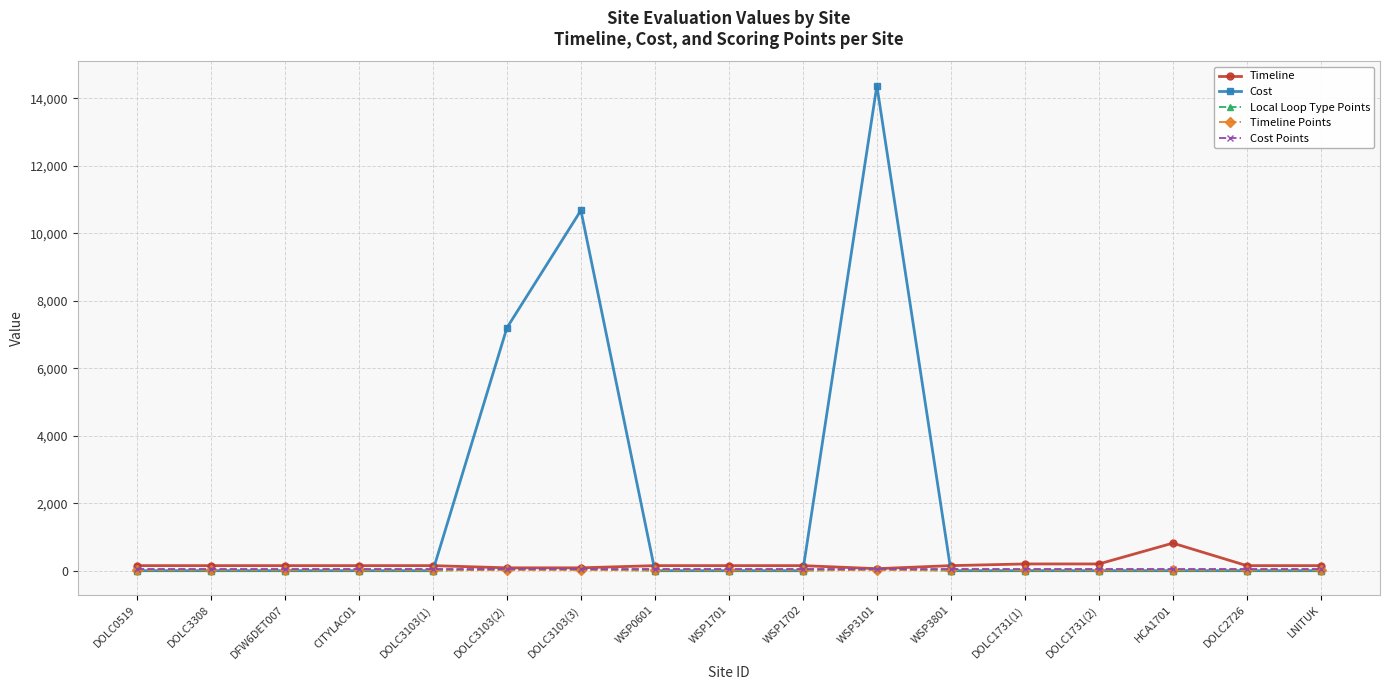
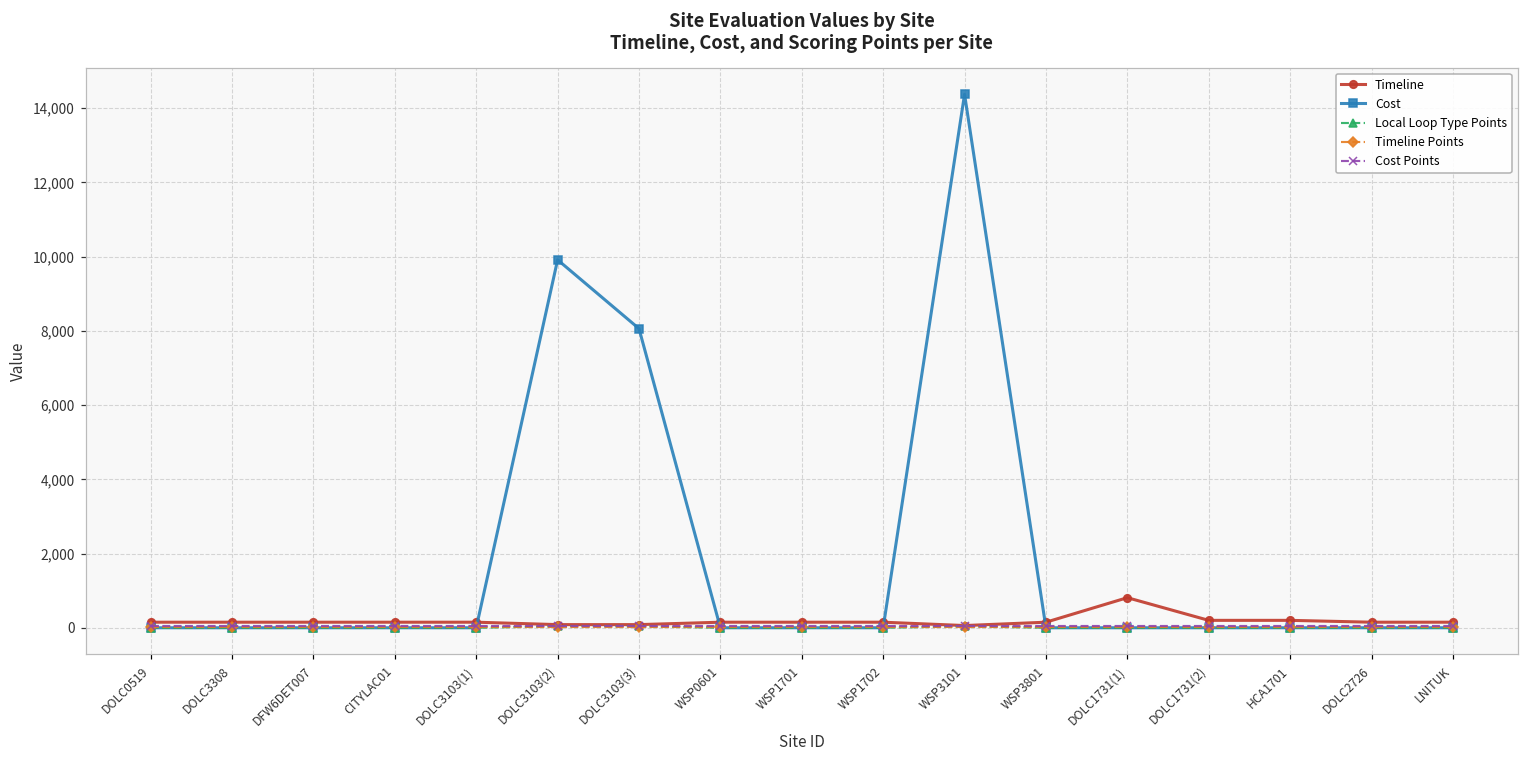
Cost, DOLC3103(2): 7,200 -> 9,900
Cost, DOLC3103(3): 10,700 -> 8,100
Timeline, DOLC1731(1): 200 -> 800
Timeline, HCA1701: 800 -> 200
